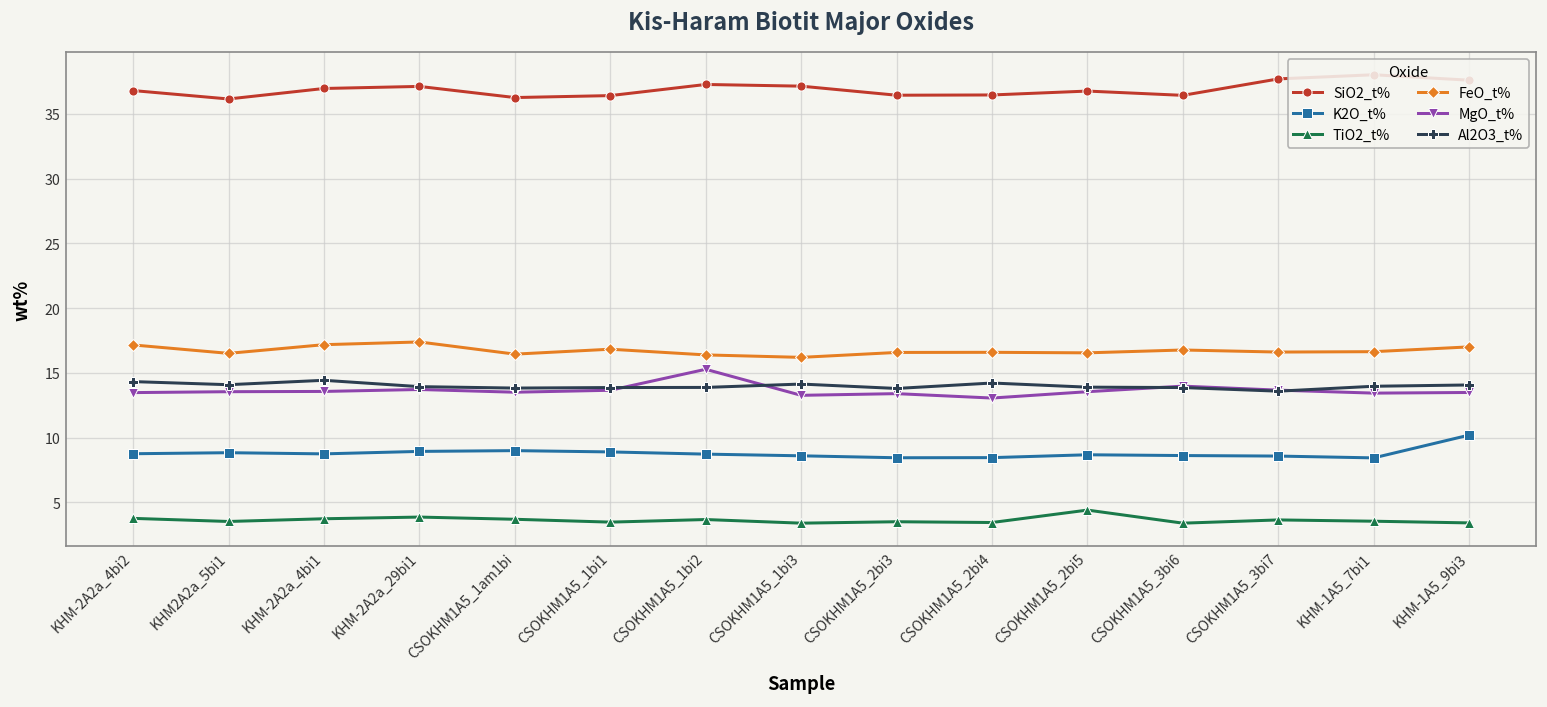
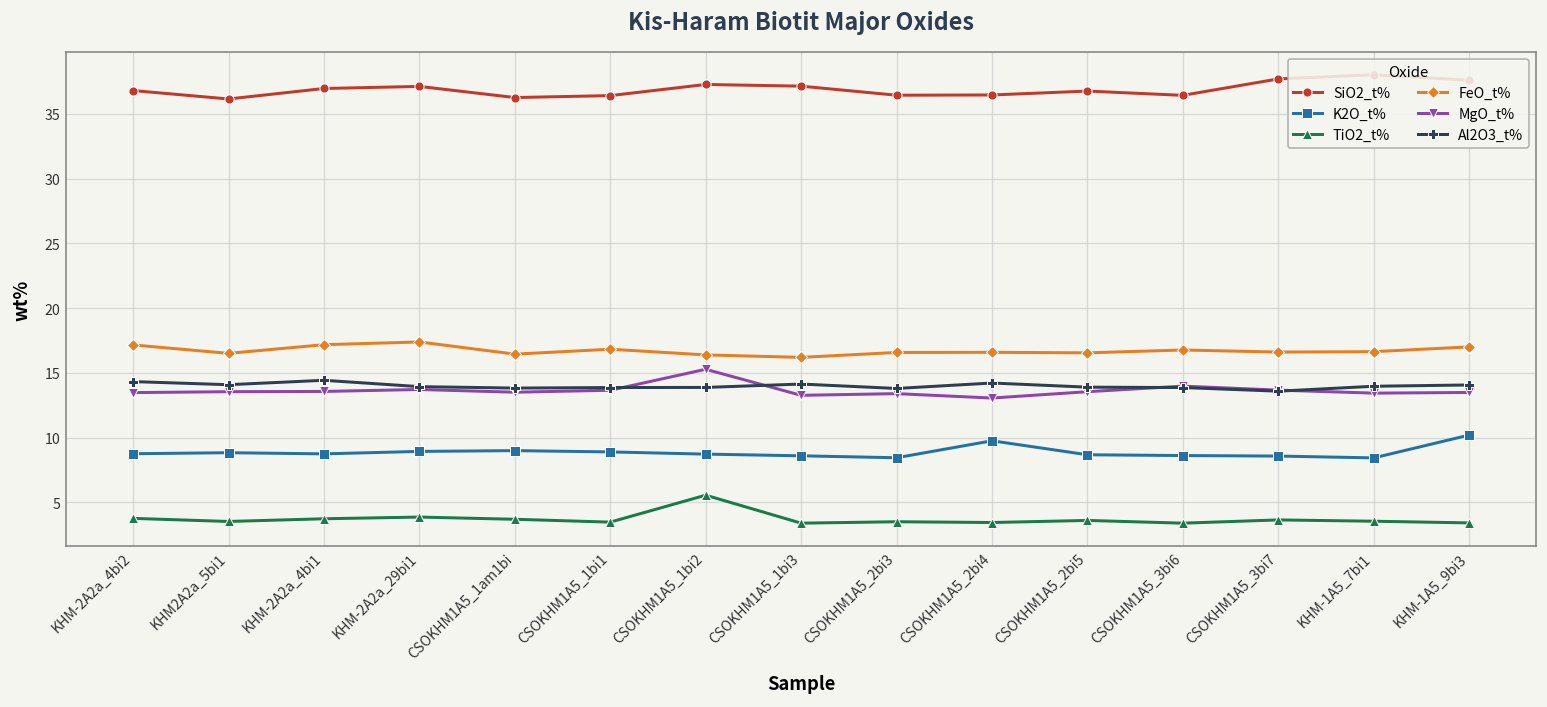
TiO2_t%, CSOKHM1A5_1bi2: 3.7 -> 5.6
K2O_t%, CSOKHM1A5_2bi4: 8.5 -> 9.8
TiO2_t%, CSOKHM1A5_2bi5: 4.4 -> 3.6
